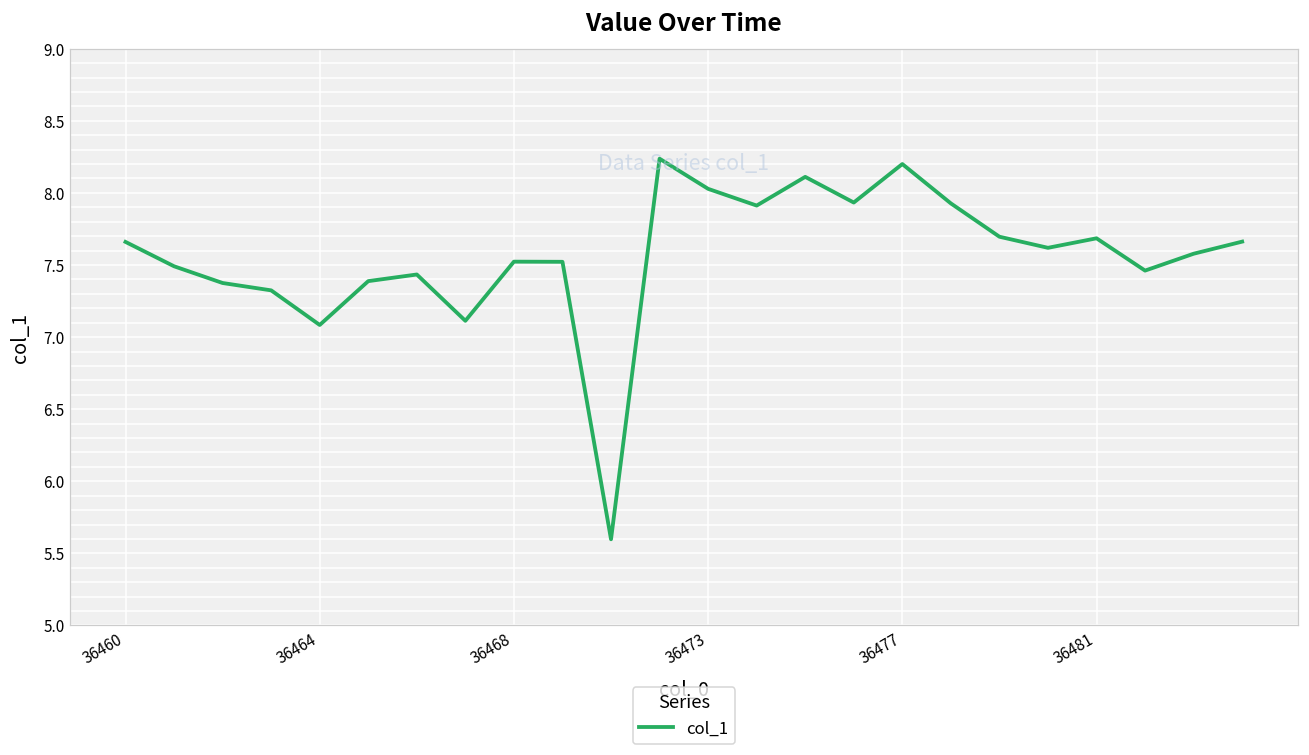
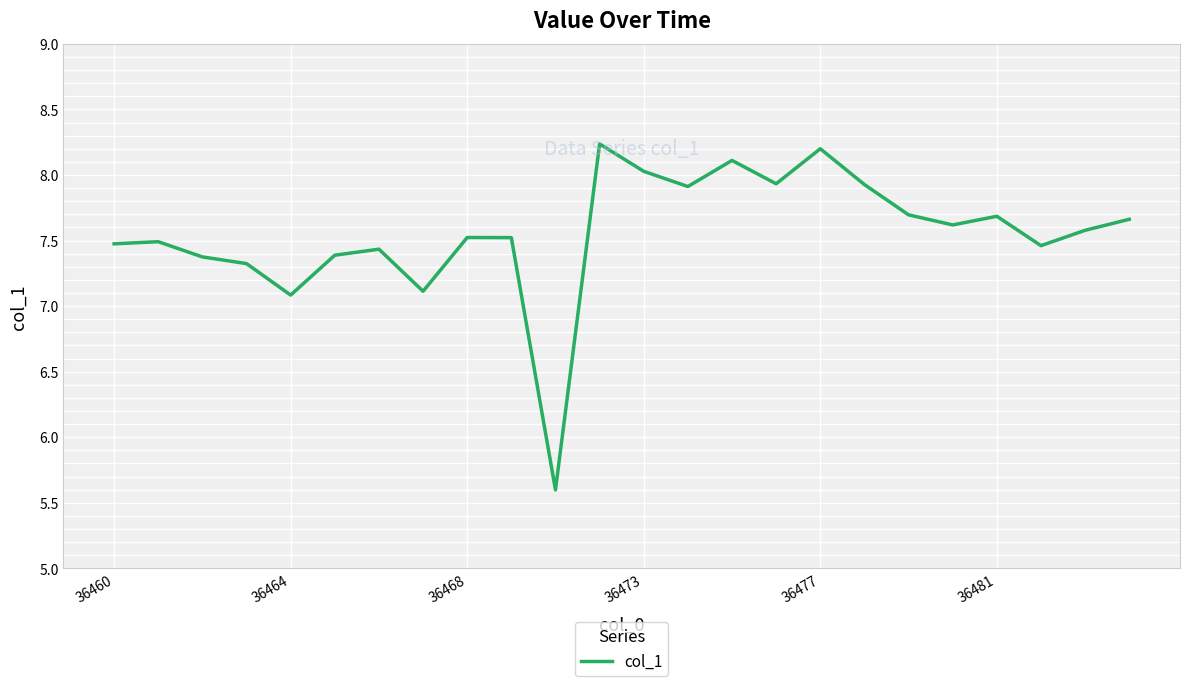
36460: 7.66 -> 7.48
